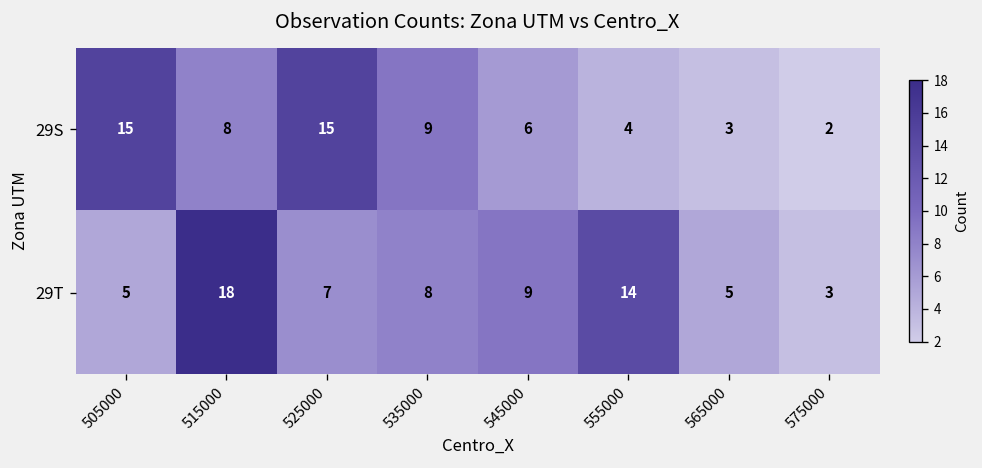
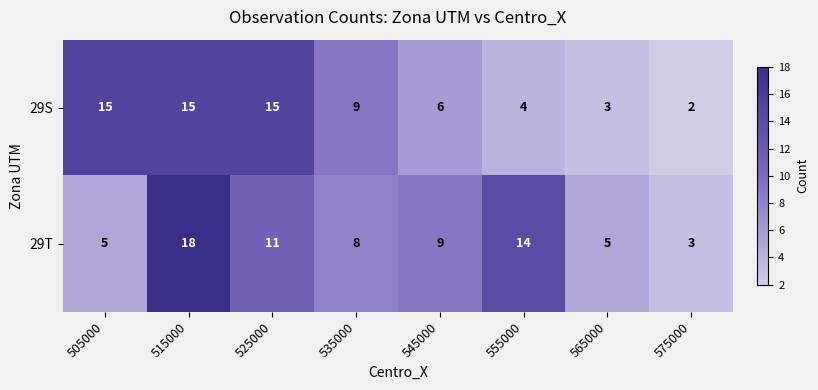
29S, 515000: 8 -> 15
29T, 525000: 7 -> 11
